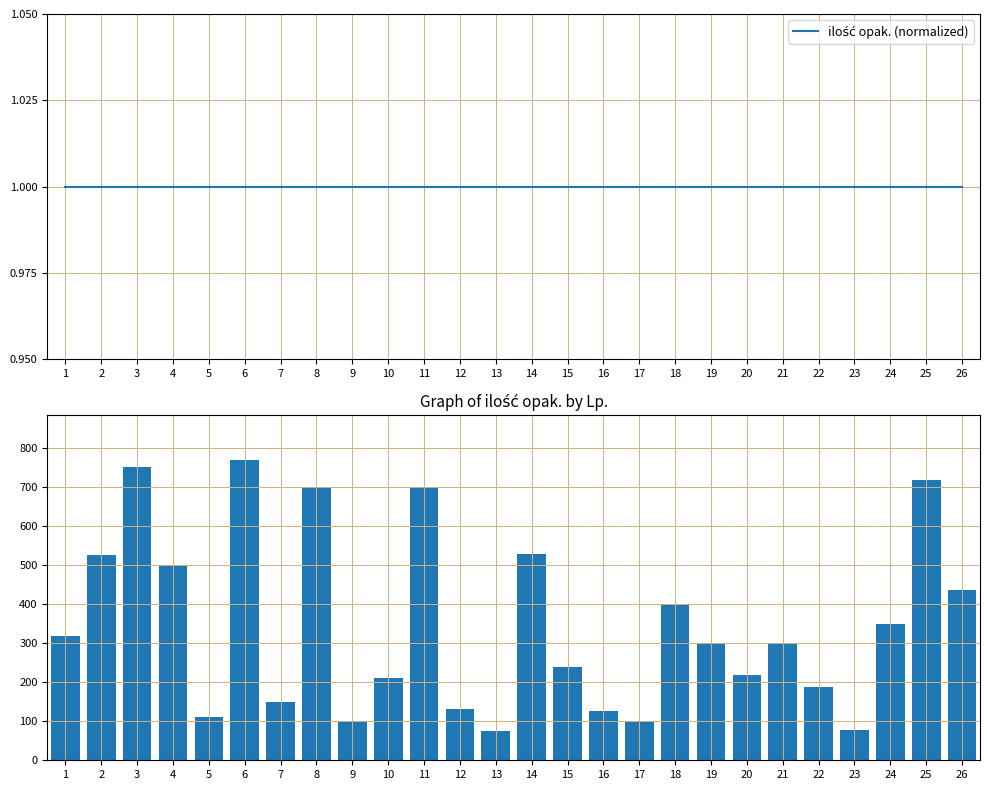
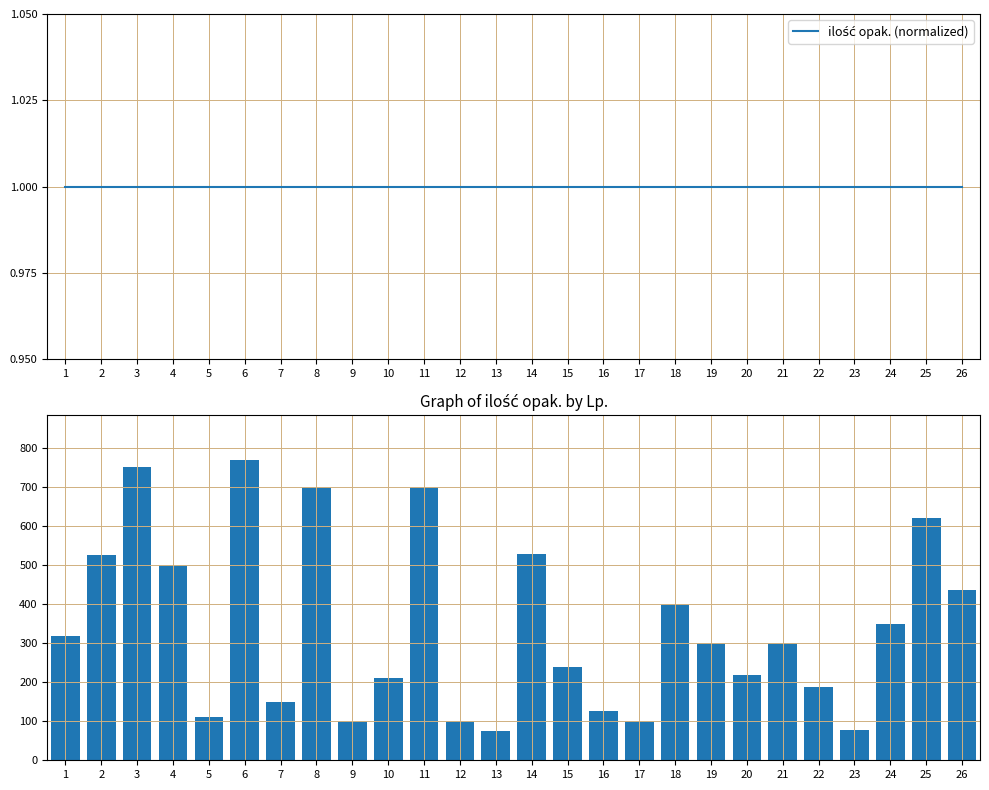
Graph of ilość opak. by Lp., 12: 130 -> 100
Graph of ilość opak. by Lp., 25: 720 -> 620
